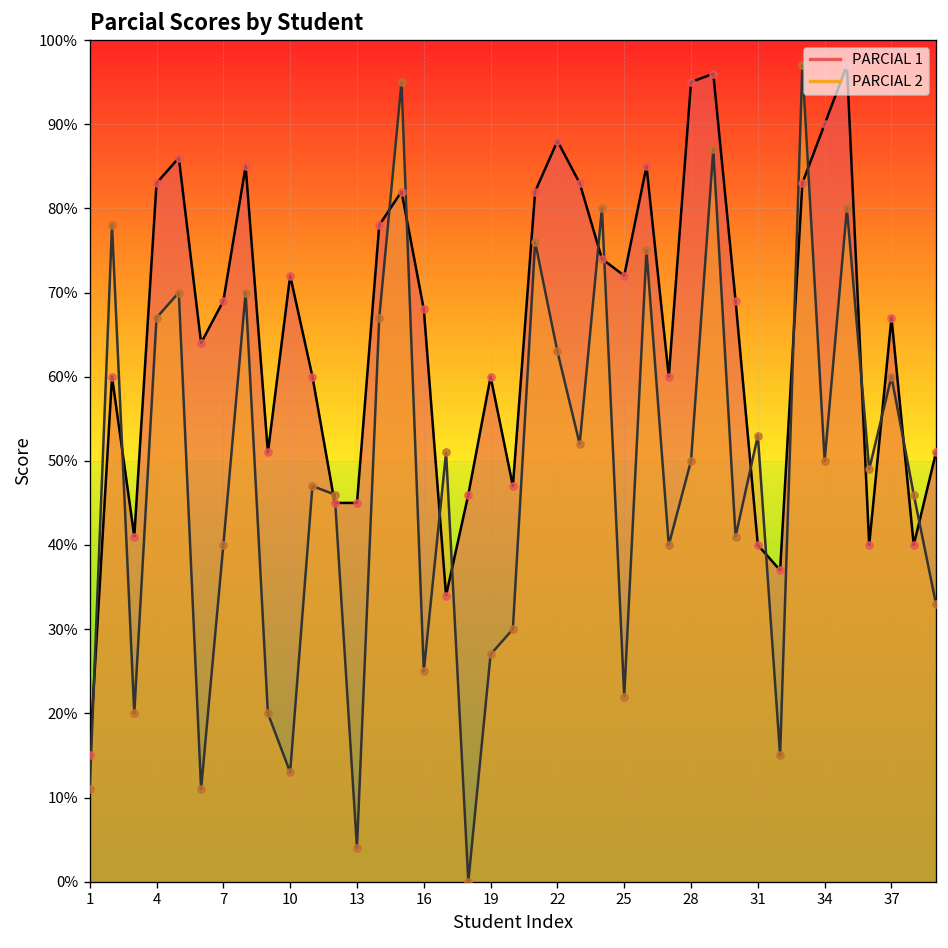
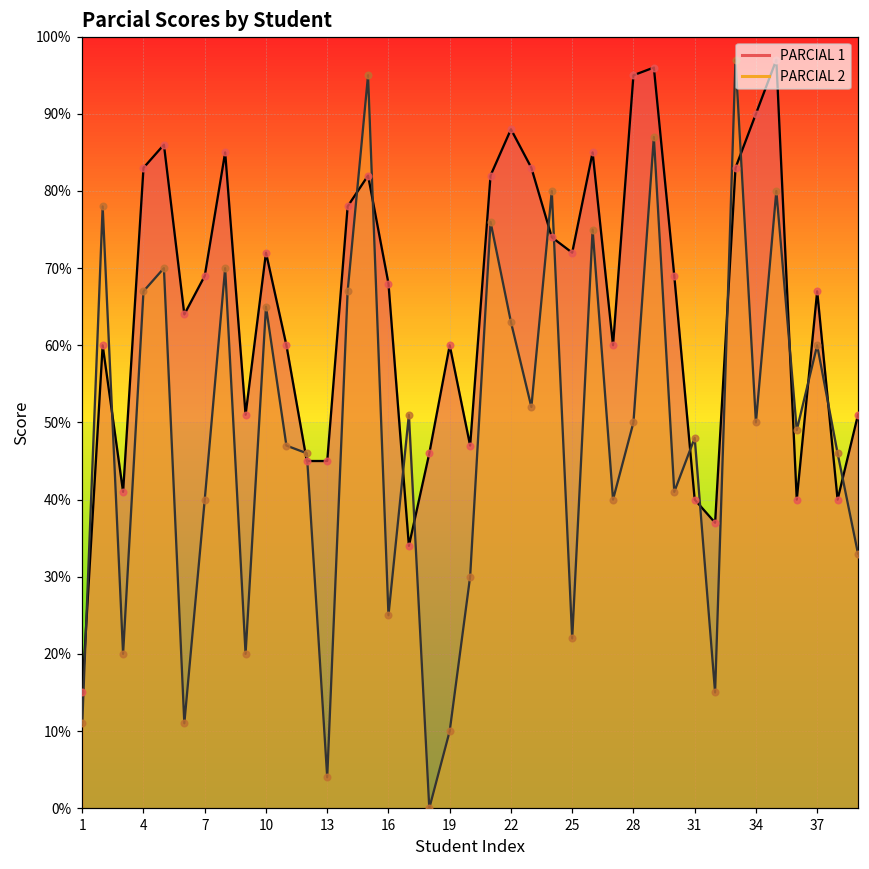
PARCIAL 2, 10: 13% -> 65%
PARCIAL 2, 19: 27% -> 10%
PARCIAL 2, 31: 53% -> 48%
